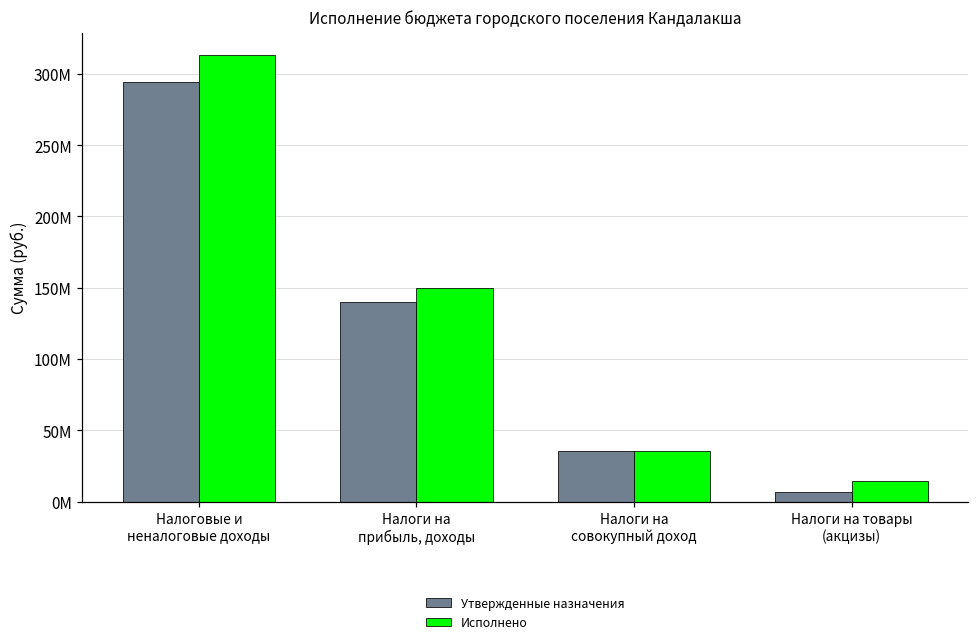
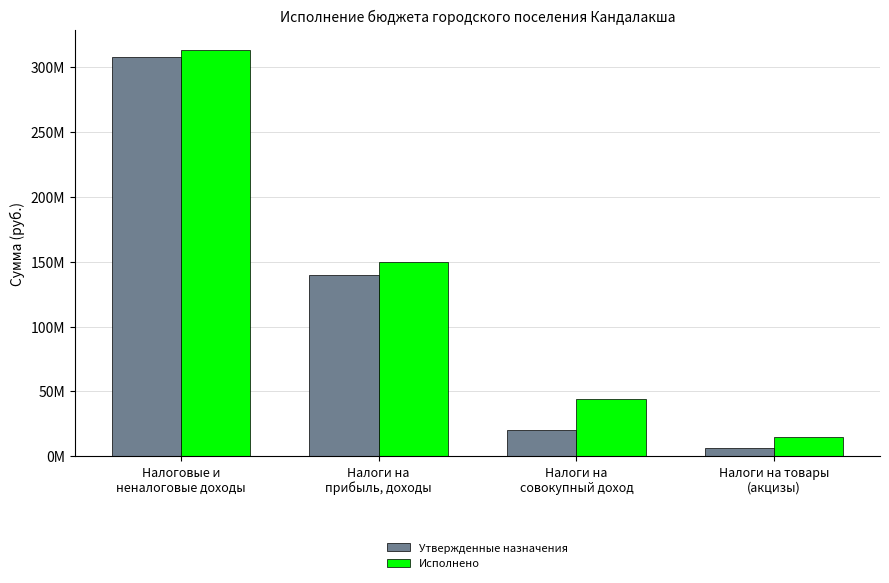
Утвержденные назначения, Налоговые и неналоговые доходы: 295000000 -> 308000000
Утвержденные назначения, Налоги на совокупный доход: 35000000 -> 20000000
Исполнено, Налоги на совокупный доход: 36000000 -> 44000000
